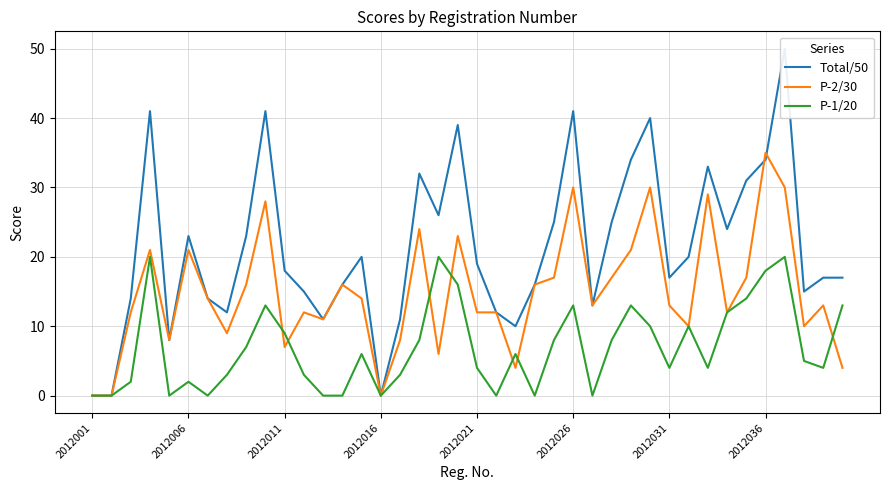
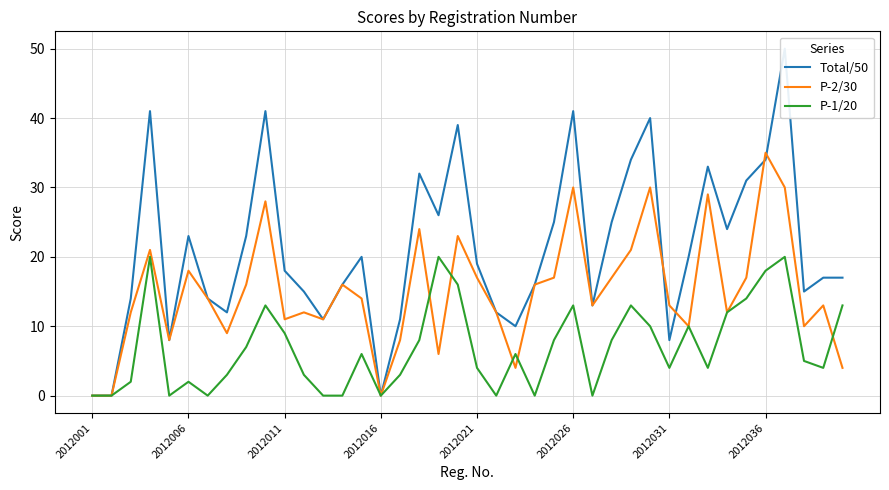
P-2/30, 2012006: 21 -> 18
P-2/30, 2012011: 7 -> 11
P-2/30, 2012021: 12 -> 17
Total/50, 2012031: 17 -> 8
